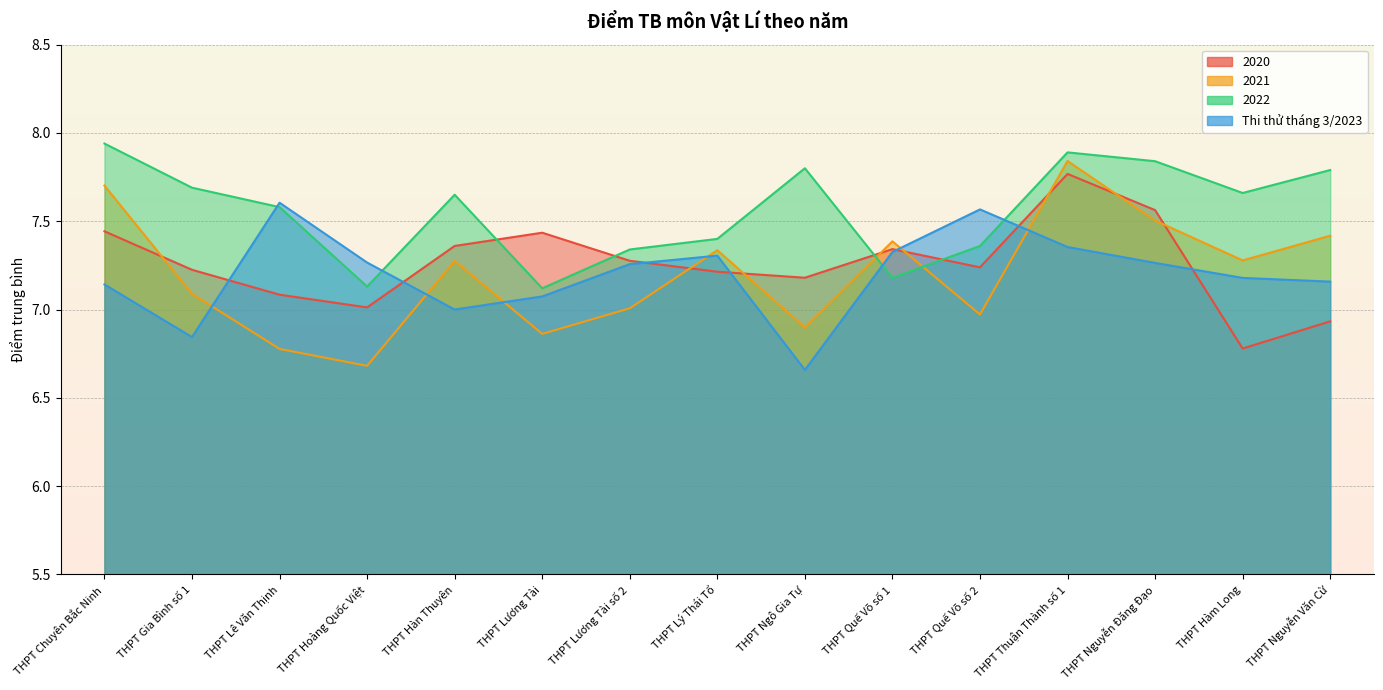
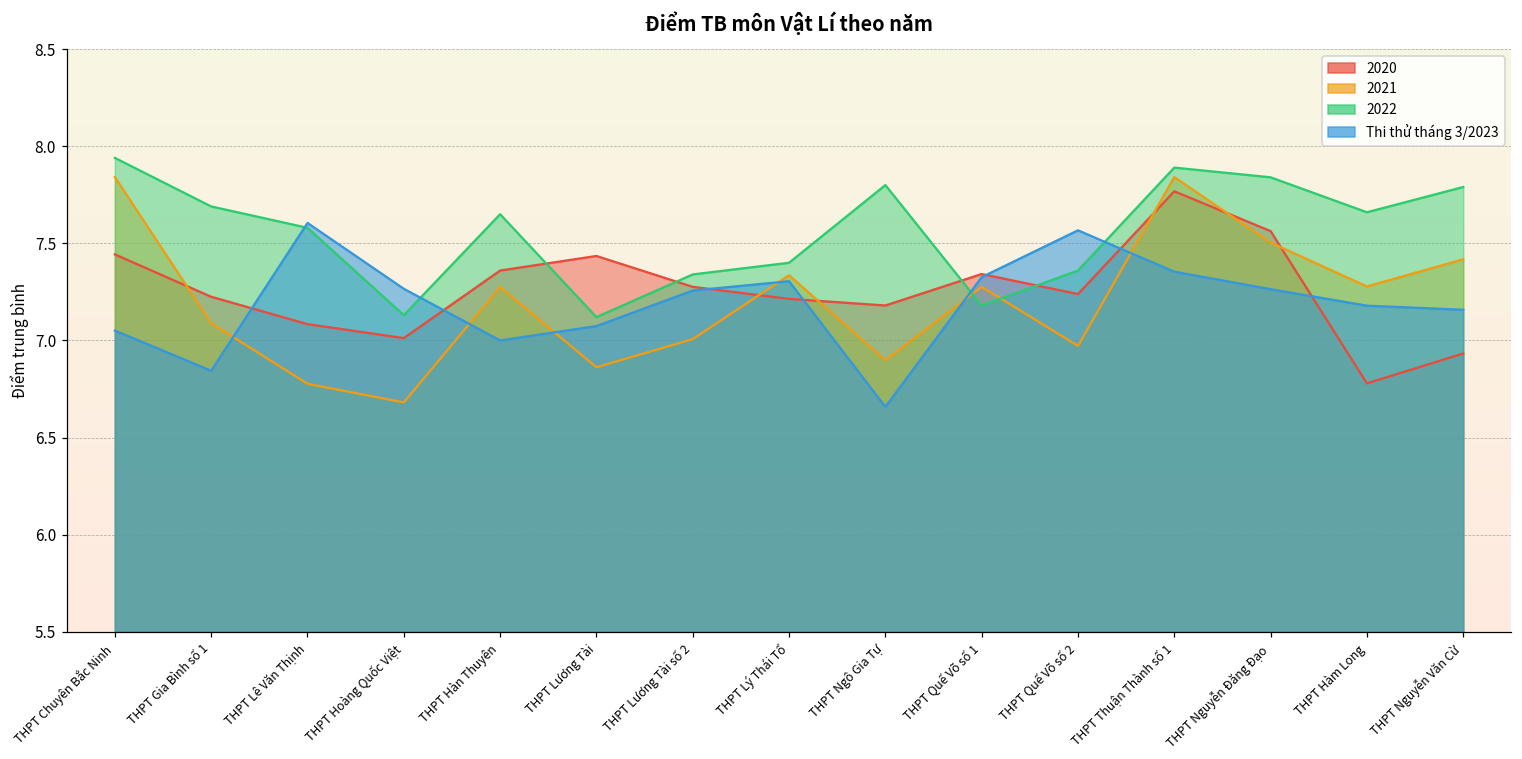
2021, THPT Chuyên Bắc Ninh: 7.70 -> 7.84
Thi thử tháng 3/2023, THPT Chuyên Bắc Ninh: 7.14 -> 7.05
2021, THPT Quế Võ số 1: 7.39 -> 7.28
